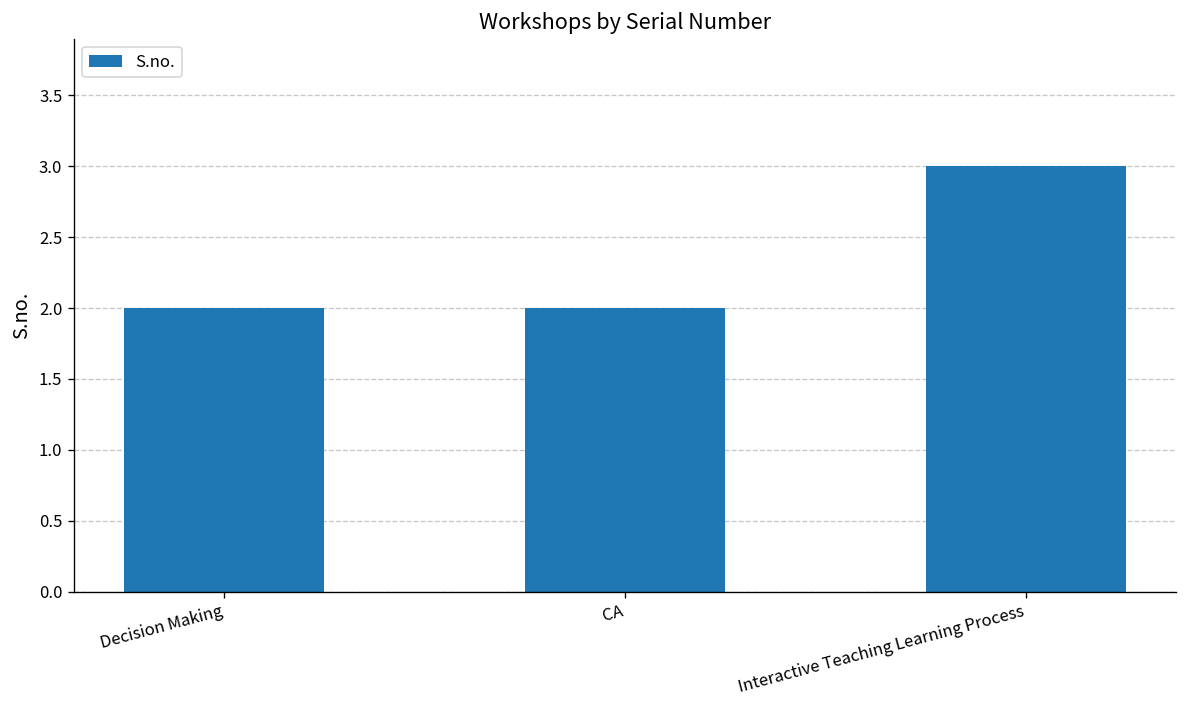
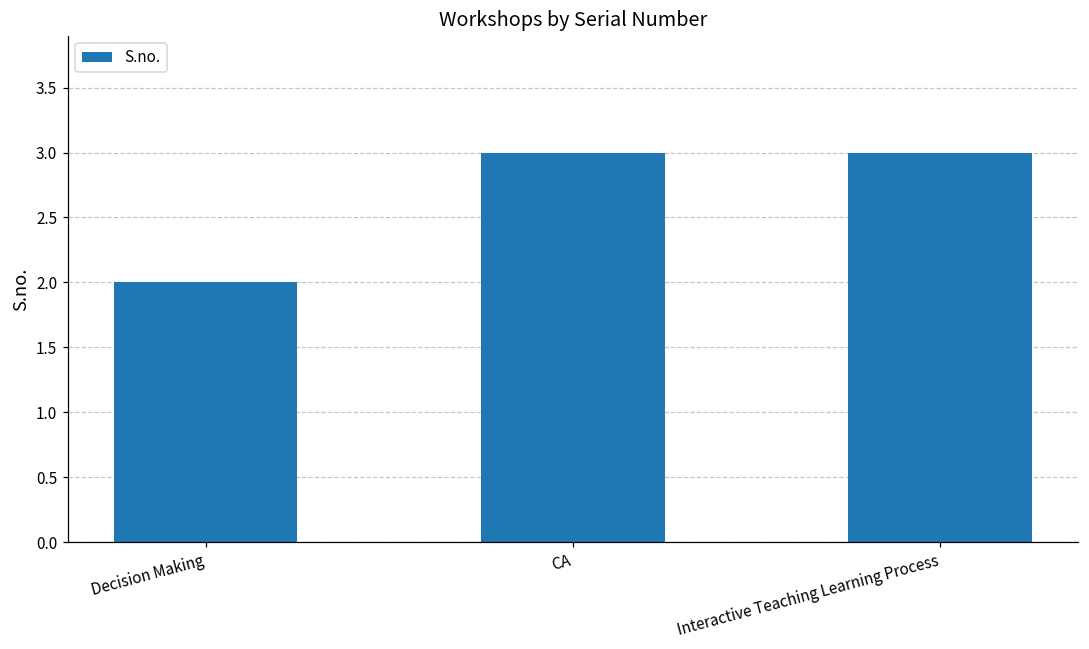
CA: 2 -> 3
